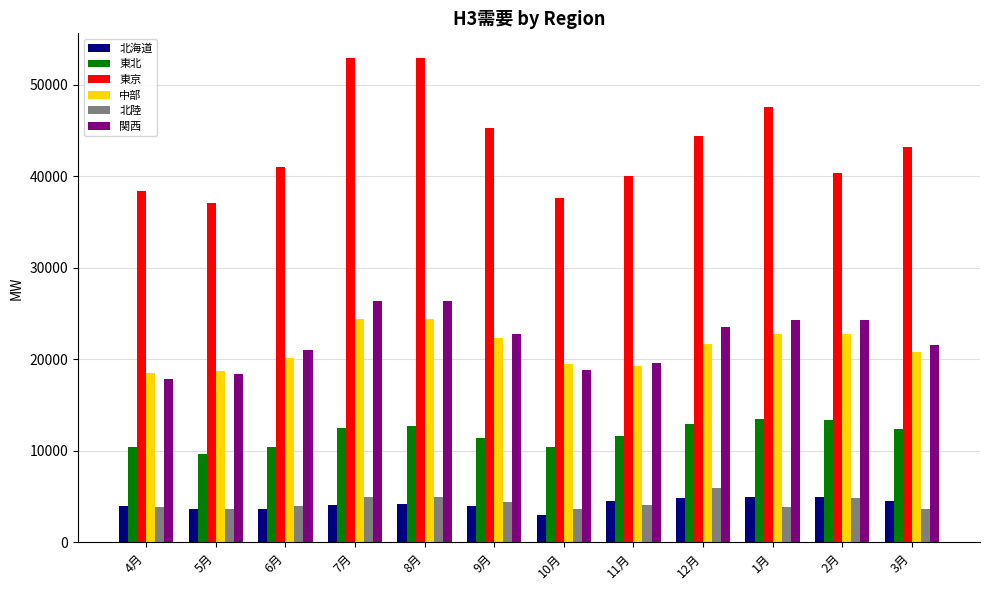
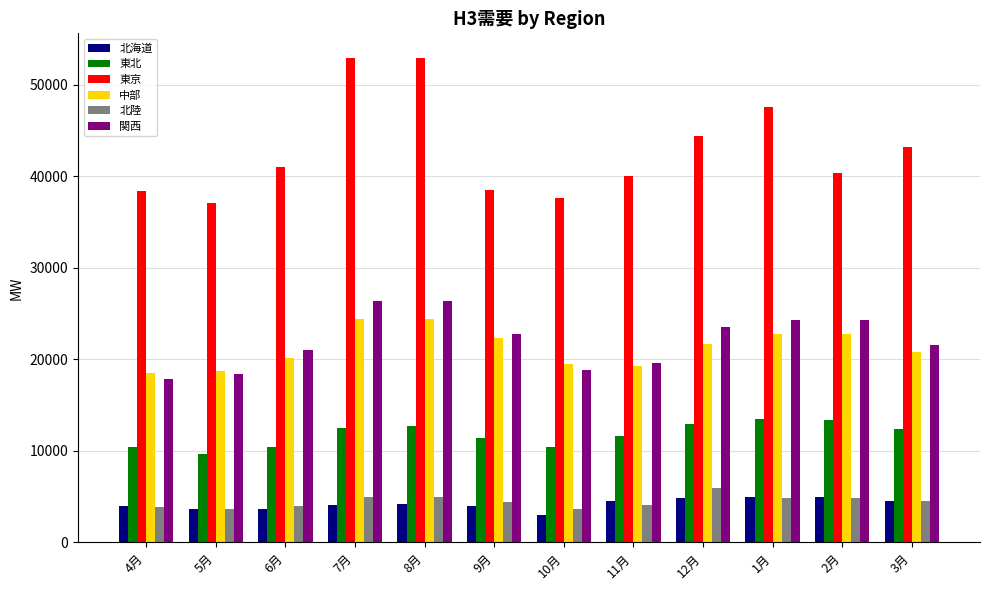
東京, 9月: 45000 -> 38000
北陸, 1月: 4000 -> 5000
北陸, 3月: 3600 -> 4500
